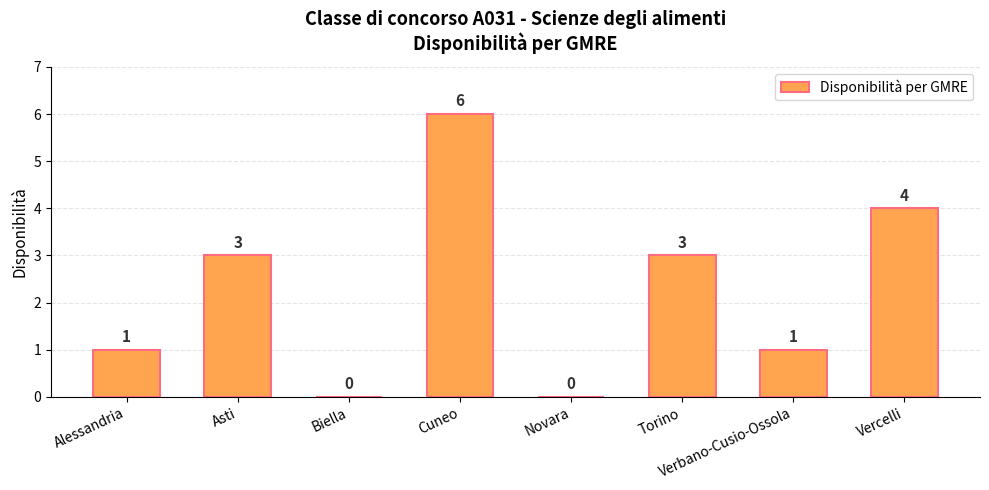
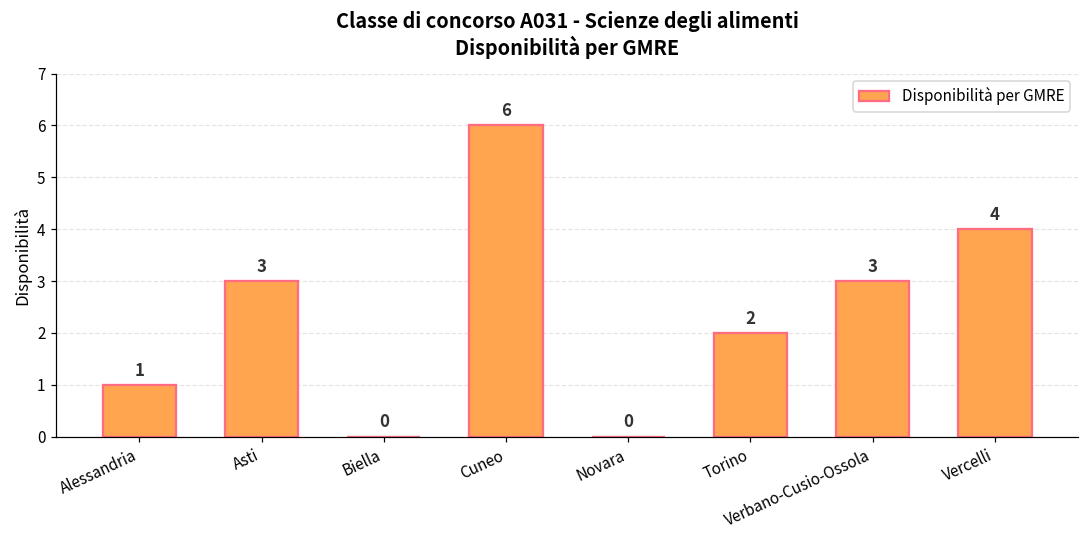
Torino: 3 -> 2
Verbano-Cusio-Ossola: 1 -> 3
